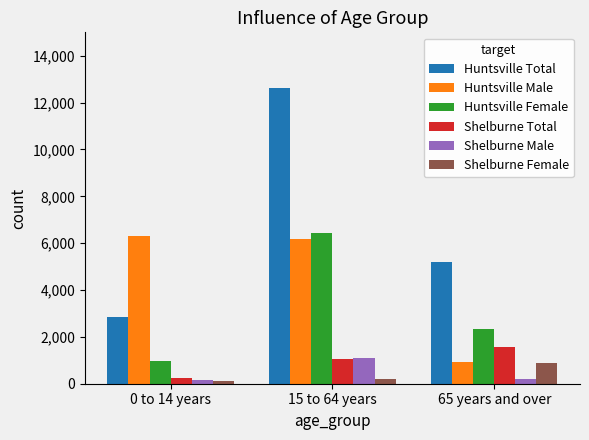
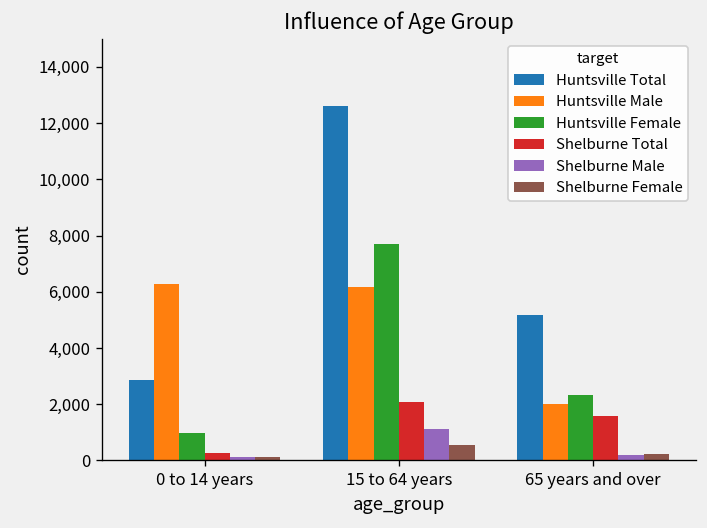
Huntsville Female, 15 to 64 years: 6,400 -> 7,700
Shelburne Total, 15 to 64 years: 1,000 -> 2,100
Shelburne Female, 15 to 64 years: 200 -> 600
Huntsville Male, 65 years and over: 900 -> 2,000
Shelburne Female, 65 years and over: 900 -> 200
